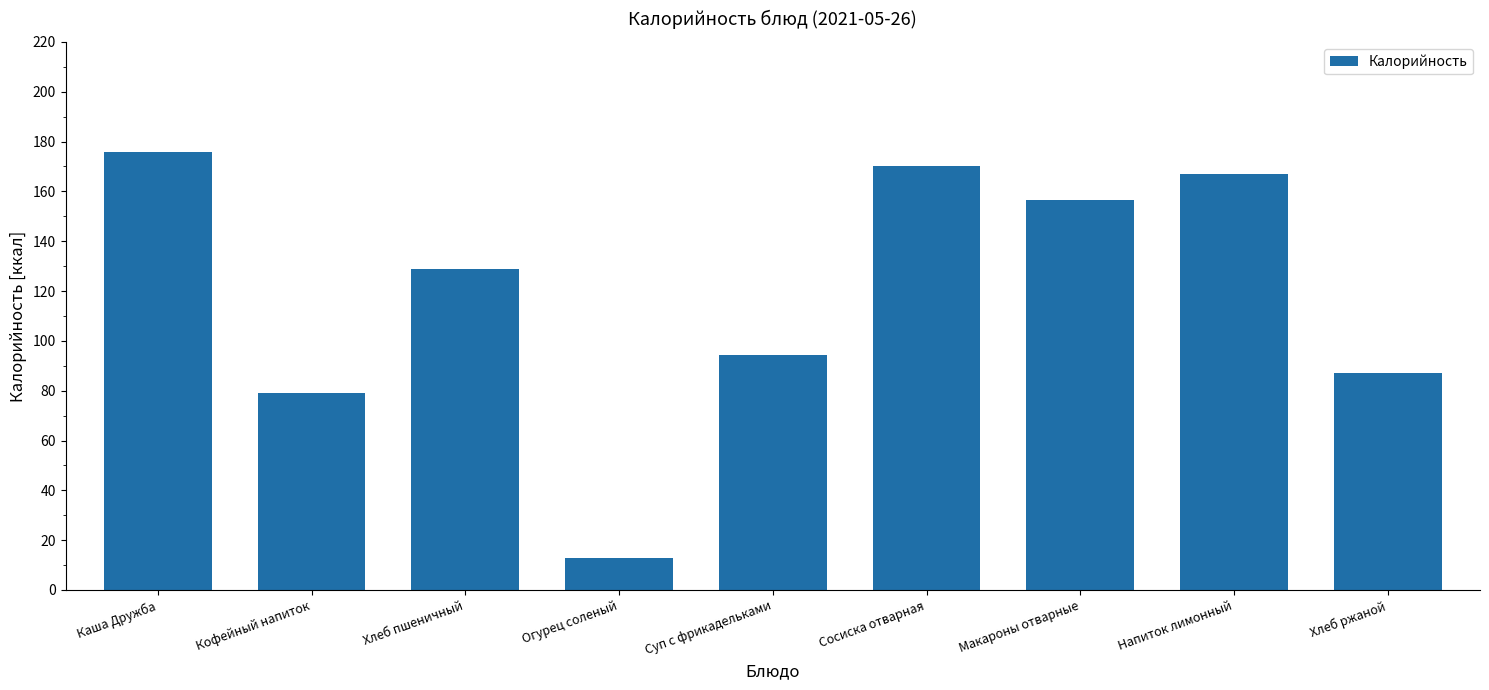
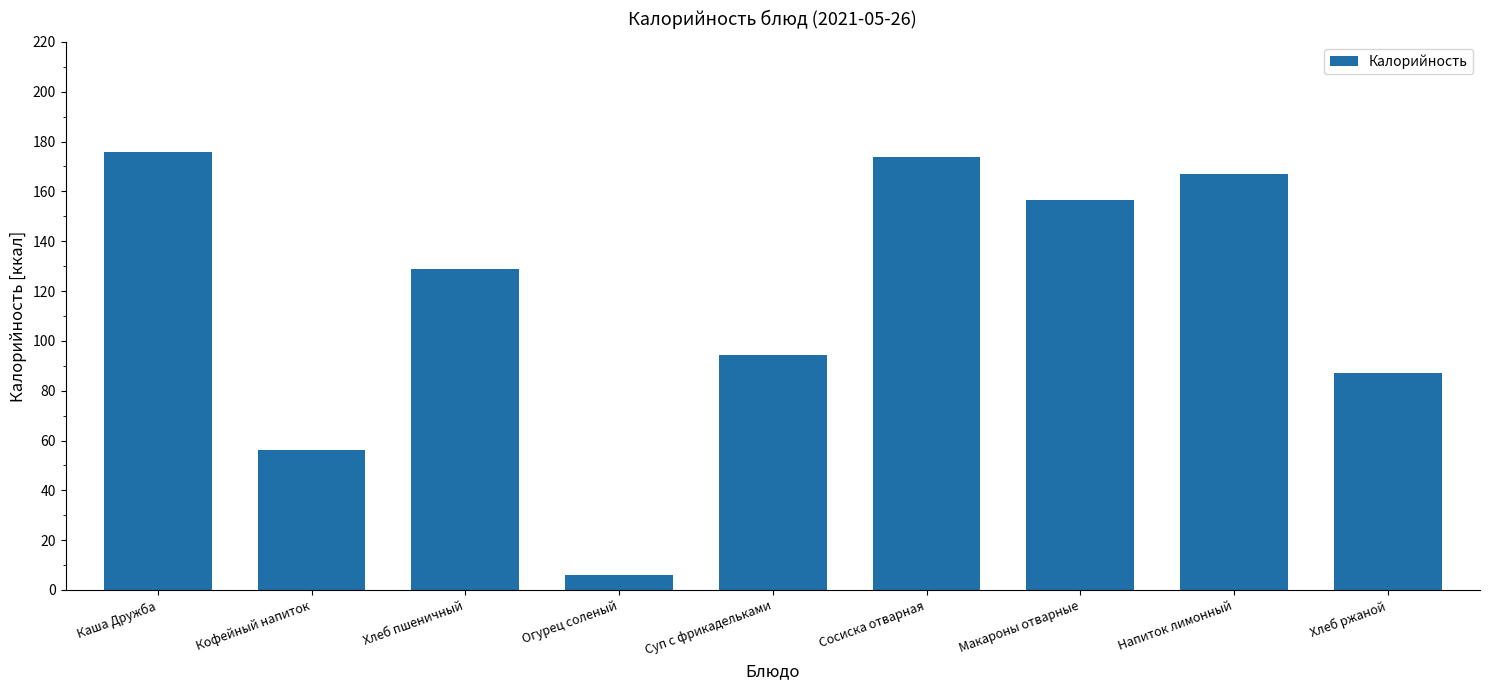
Кофейный напиток: 79 -> 56
Огурец соленый: 13 -> 6
Сосиска отварная: 170 -> 174
